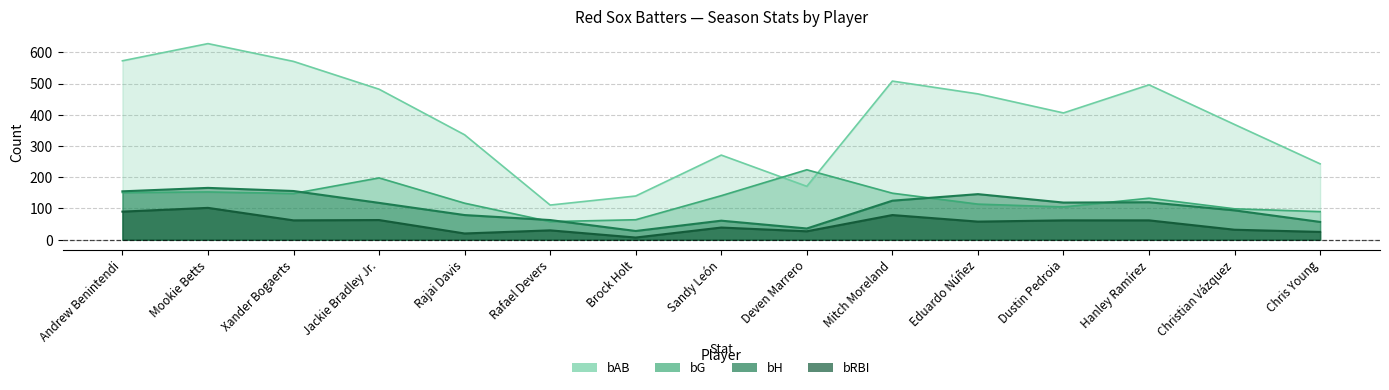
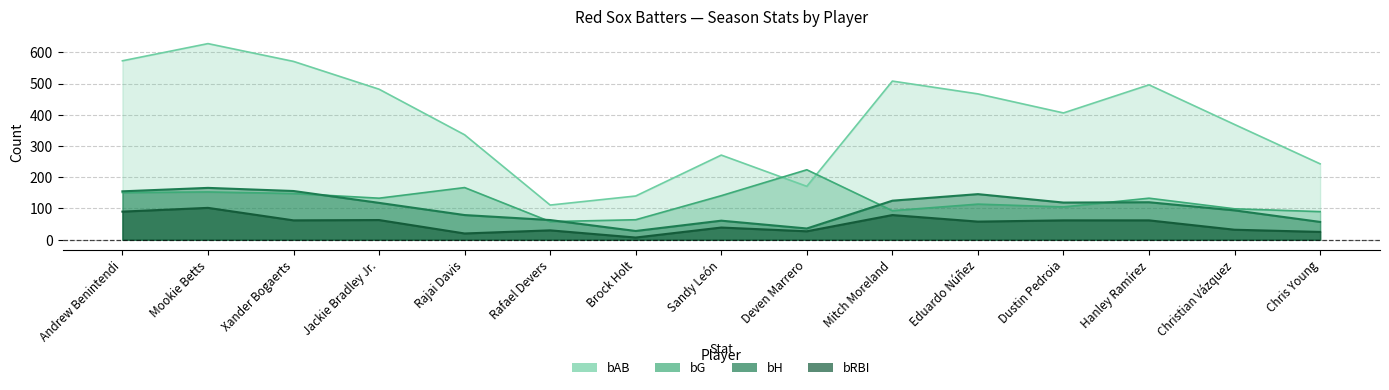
bG, Jackie Bradley Jr.: 200 -> 130
bG, Rajai Davis: 120 -> 170
bG, Mitch Moreland: 150 -> 90
